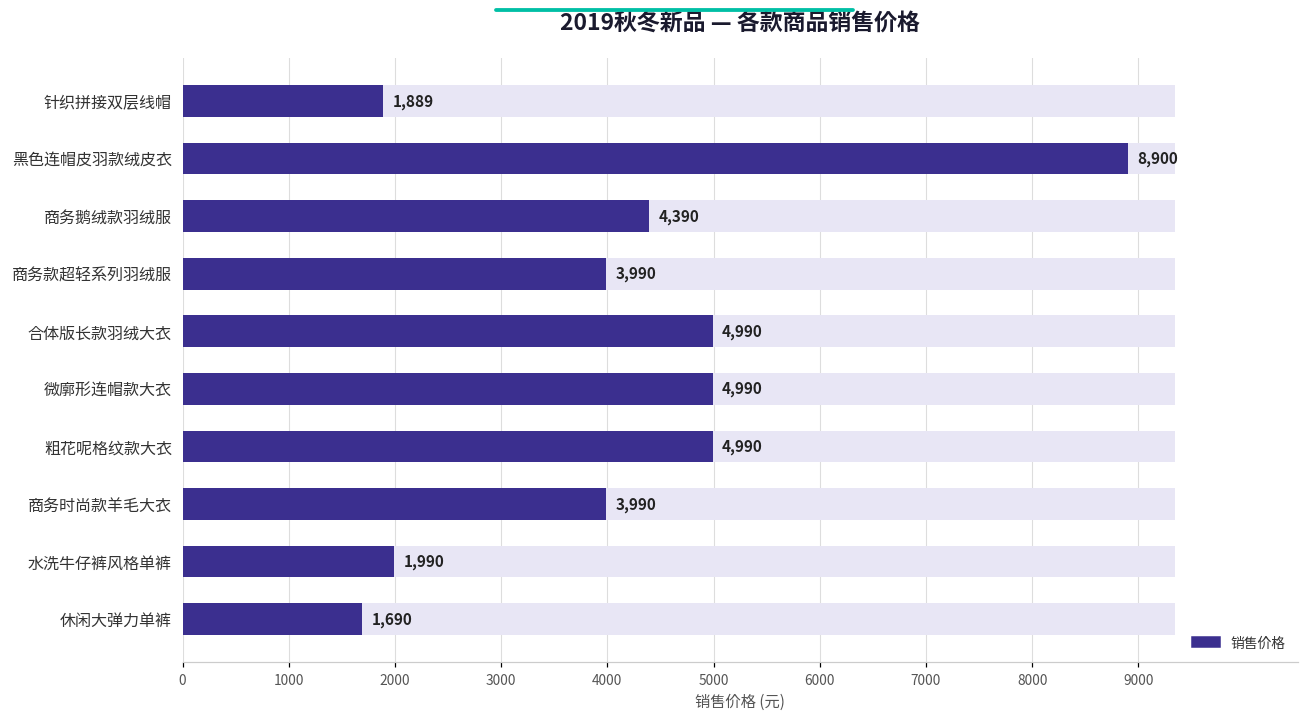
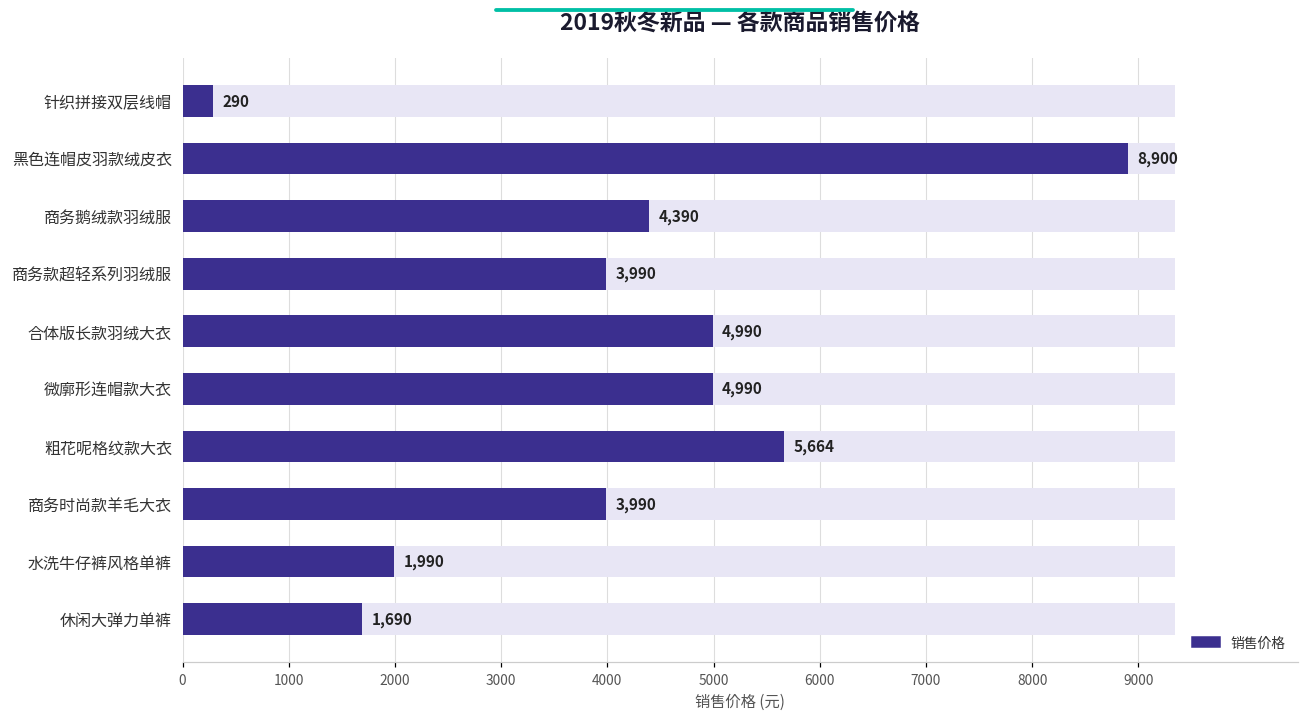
销售价格, 针织拼接双层线帽: 1,889 -> 290
销售价格, 粗花呢格纹款大衣: 4,990 -> 5,664
